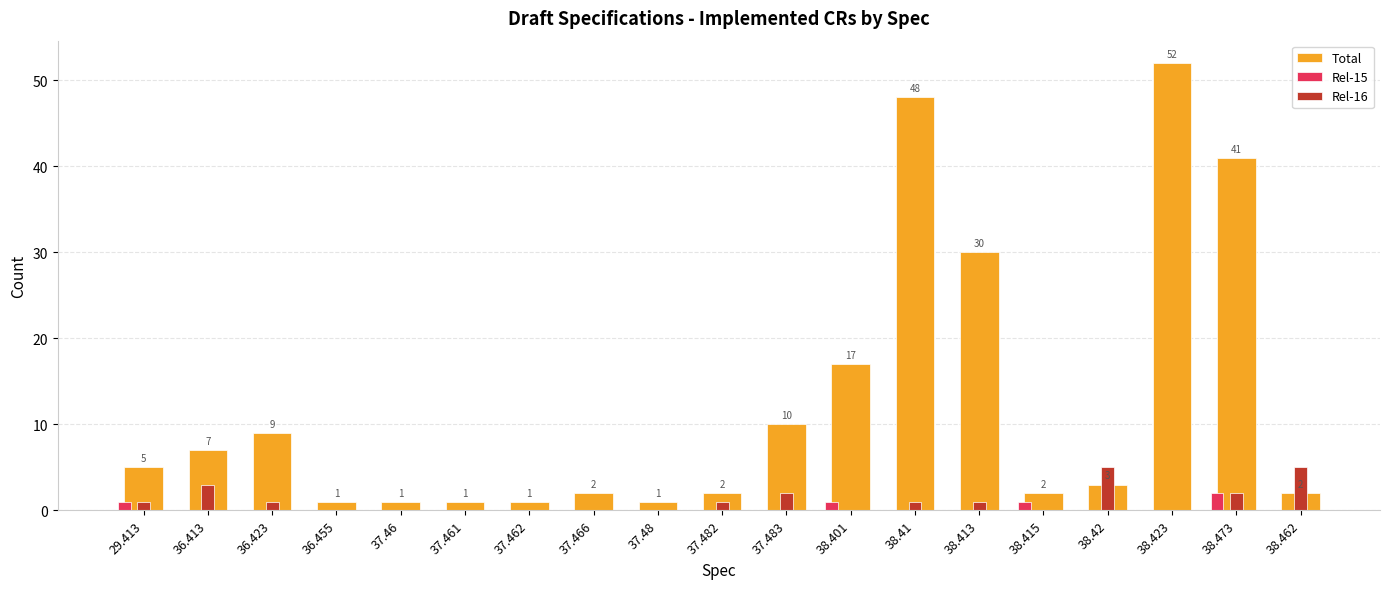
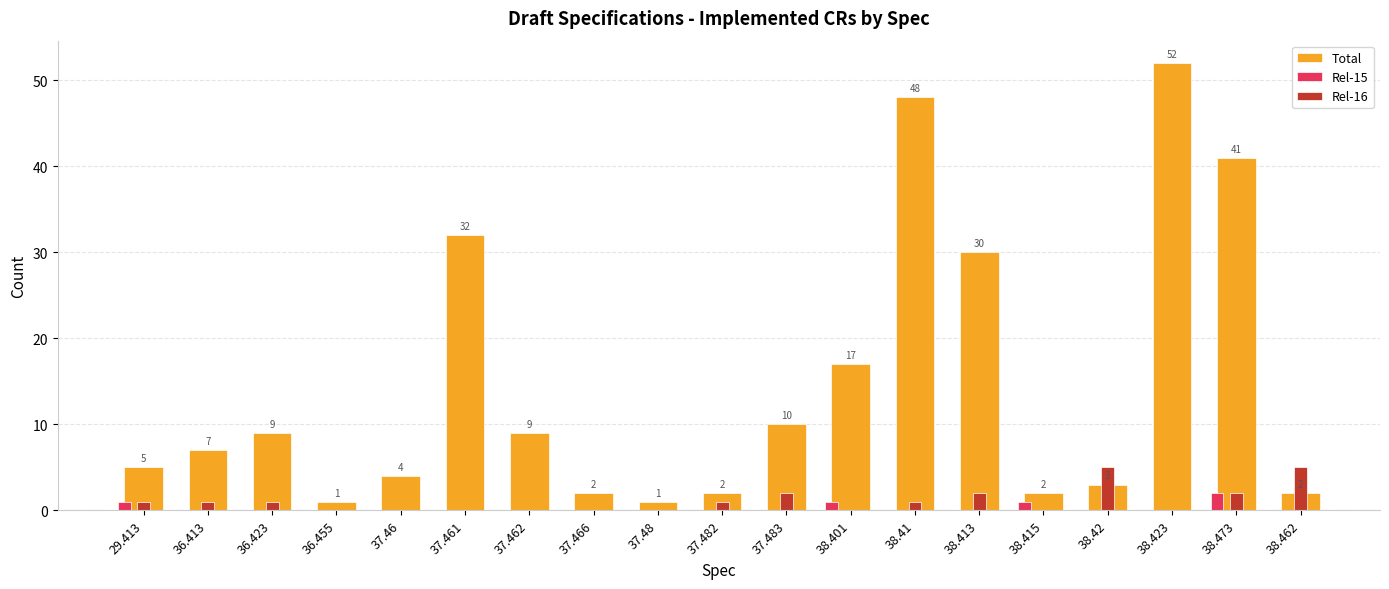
Rel-16, 36.413: 3 -> 1
Total, 37.46: 1 -> 4
Total, 37.461: 1 -> 32
Total, 37.462: 1 -> 9
Rel-16, 38.413: 1 -> 2
